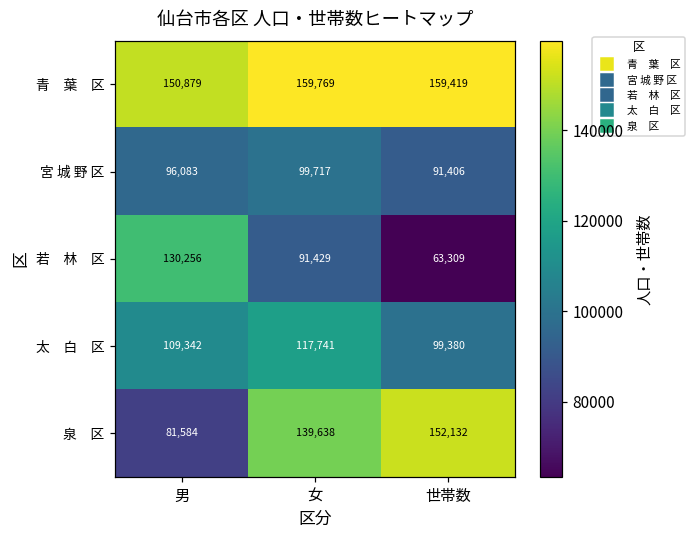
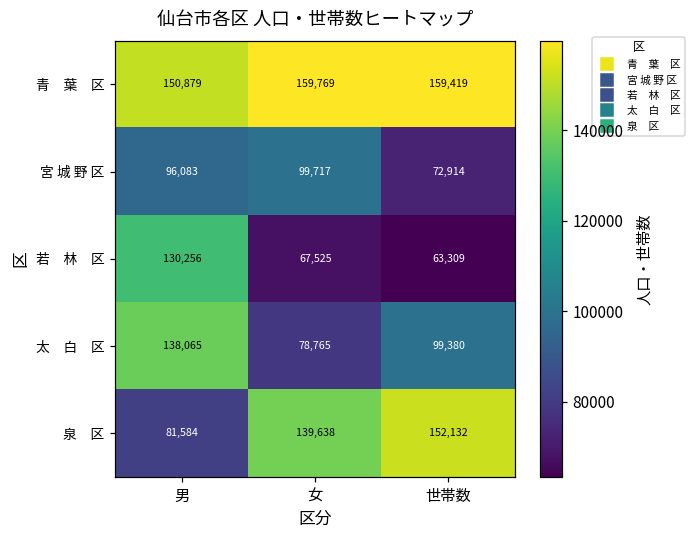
宮 城 野 区, 世帯数: 91,406 -> 72,914
若 林 区, 女: 91,429 -> 67,525
太 白 区, 男: 109,342 -> 138,065
太 白 区, 女: 117,741 -> 78,765
